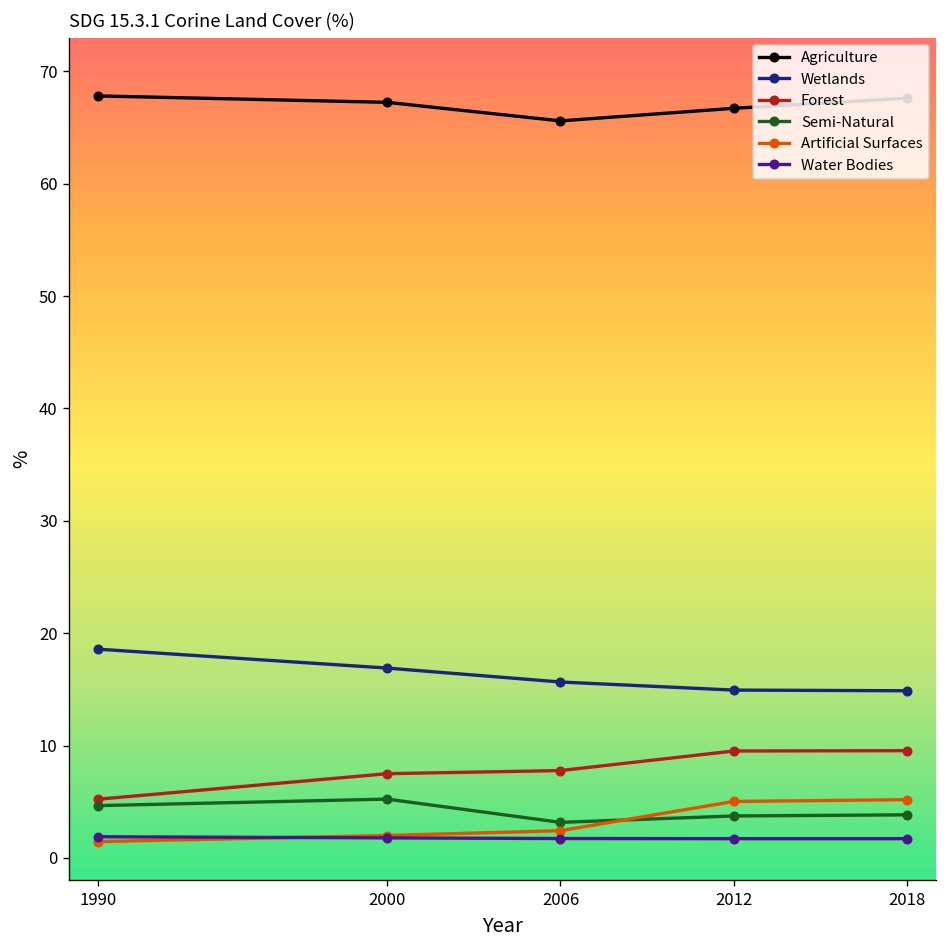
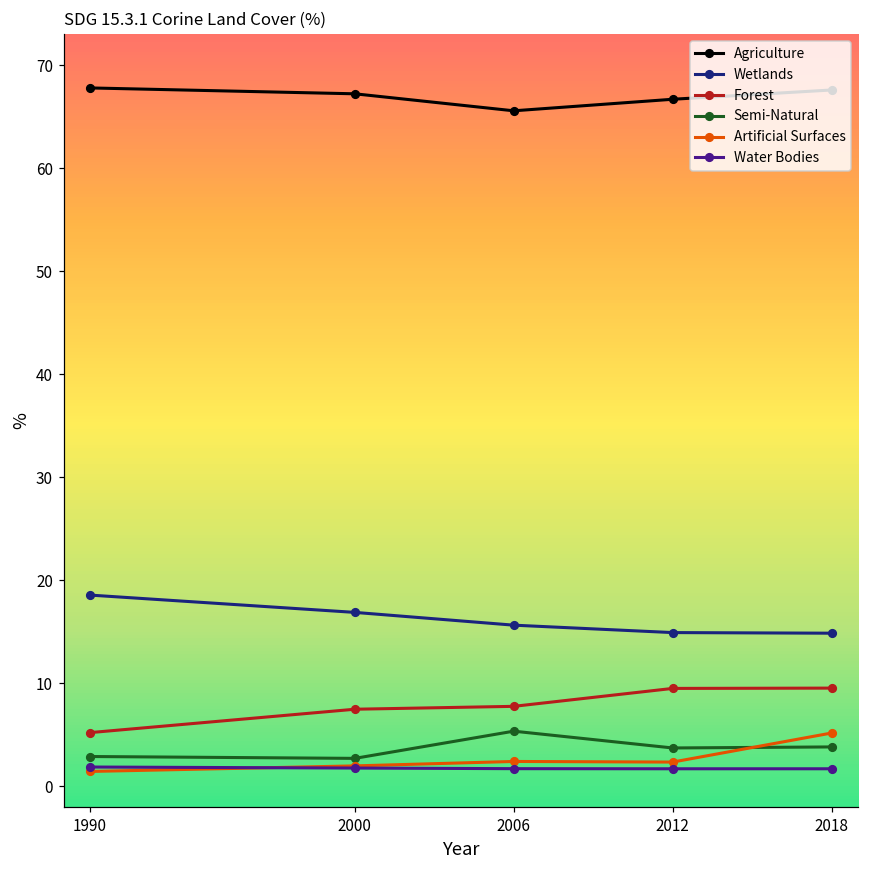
Semi-Natural, 1990: 5 -> 3
Semi-Natural, 2000: 5 -> 3
Semi-Natural, 2006: 3 -> 5
Artificial Surfaces, 2012: 5 -> 2
